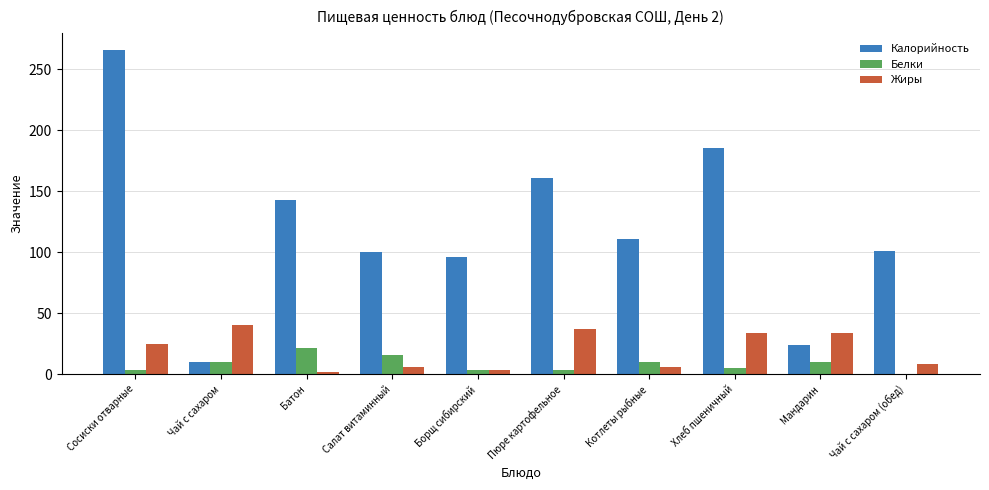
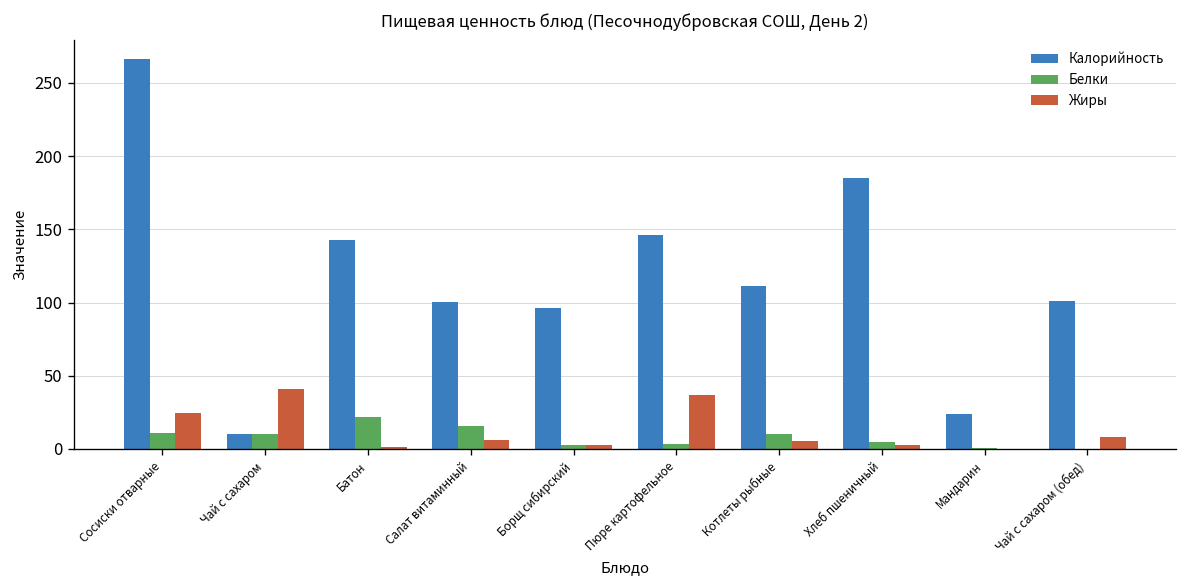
Белки, Сосиски отварные: 3 -> 11
Калорийность, Пюре картофельное: 161 -> 146
Жиры, Хлеб пшеничный: 34 -> 3
Белки, Мандарин: 10 -> 1
Жиры, Мандарин: 34 -> 0
